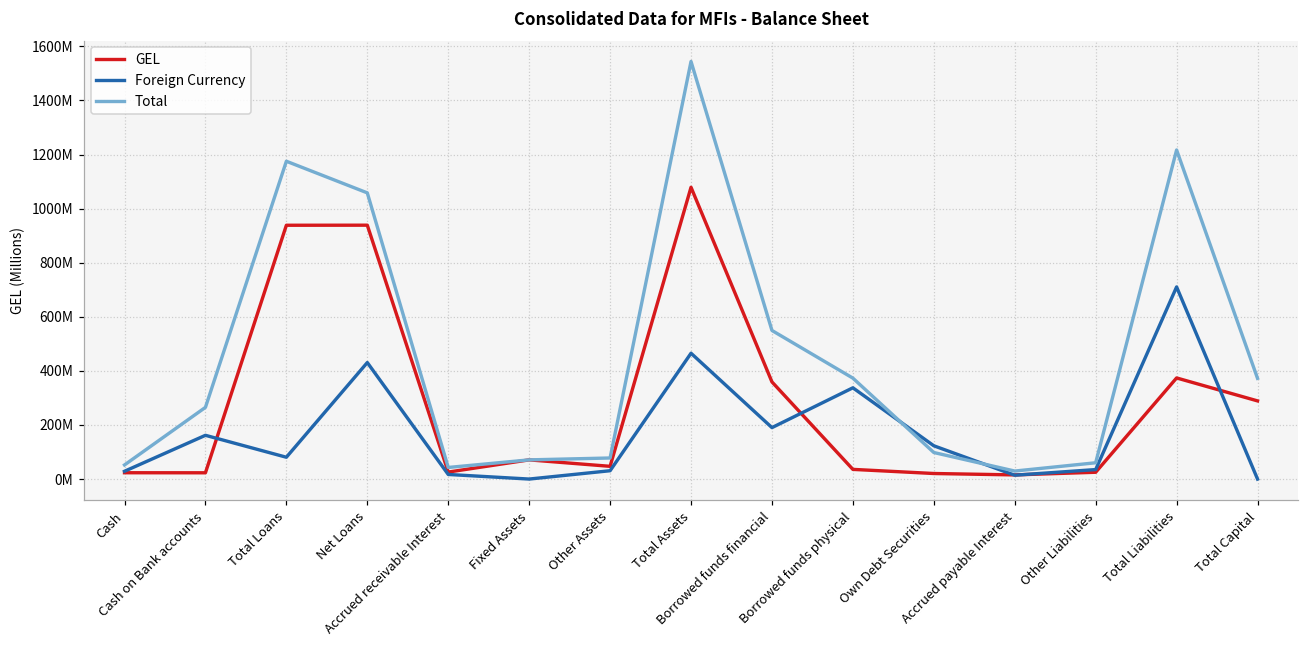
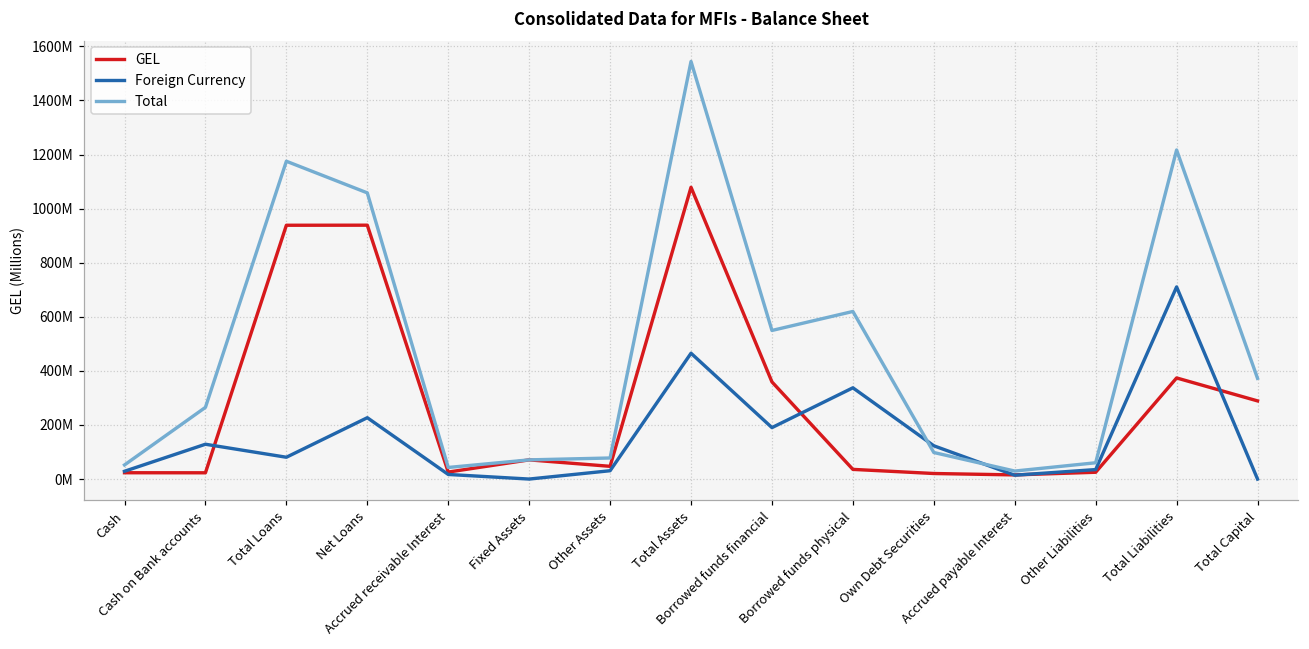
Foreign Currency, Cash on Bank accounts: 160000000 -> 130000000
Foreign Currency, Net Loans: 430000000 -> 230000000
Total, Borrowed funds physical: 370000000 -> 620000000
